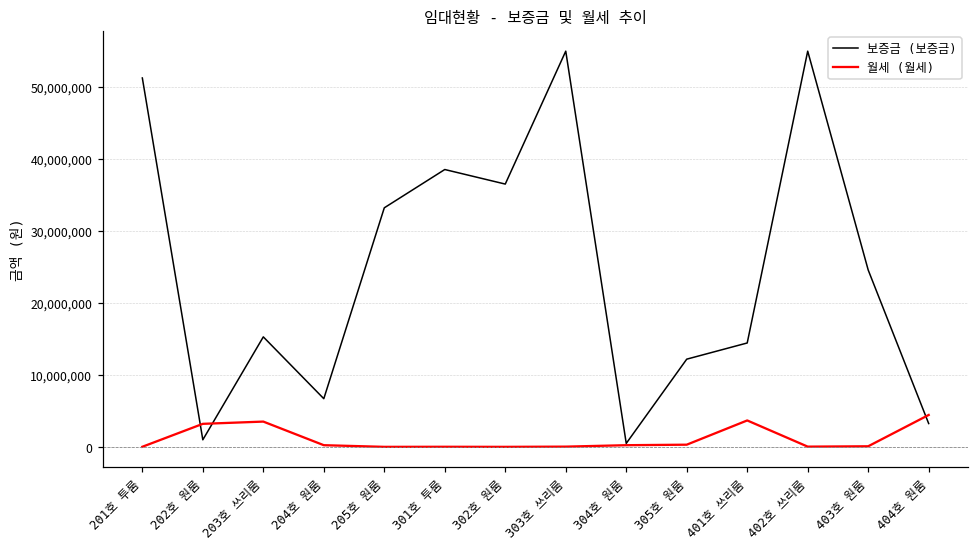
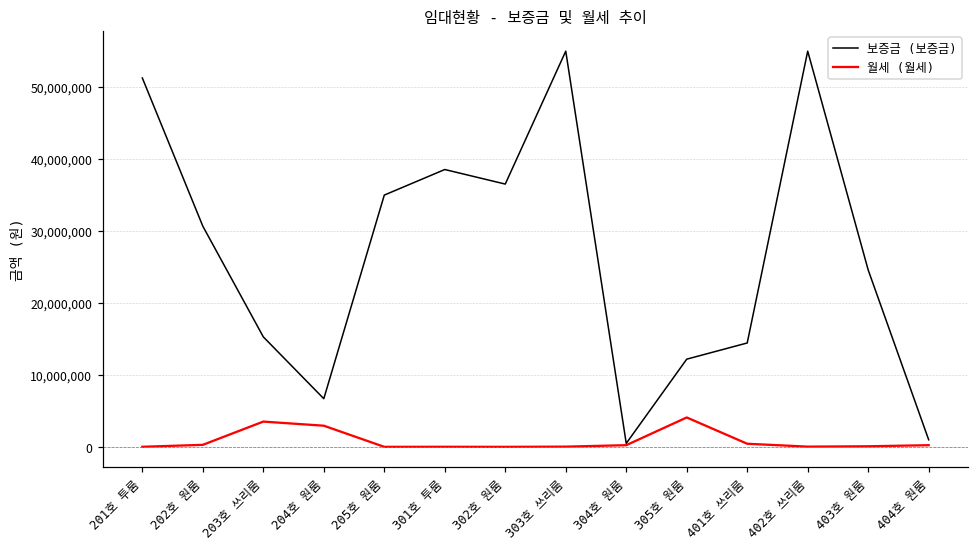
보증금 (보증금), 202호 원룸: 1,000,000 -> 31,000,000
월세 (월세), 202호 원룸: 3,000,000 -> 0
월세 (월세), 204호 원룸: 0 -> 3,000,000
보증금 (보증금), 205호 원룸: 33,000,000 -> 35,000,000
월세 (월세), 305호 원룸: 0 -> 4,000,000
월세 (월세), 401호 쓰리룸: 4,000,000 -> 0
보증금 (보증금), 404호 원룸: 3,000,000 -> 1,000,000
월세 (월세), 404호 원룸: 4,000,000 -> 0
